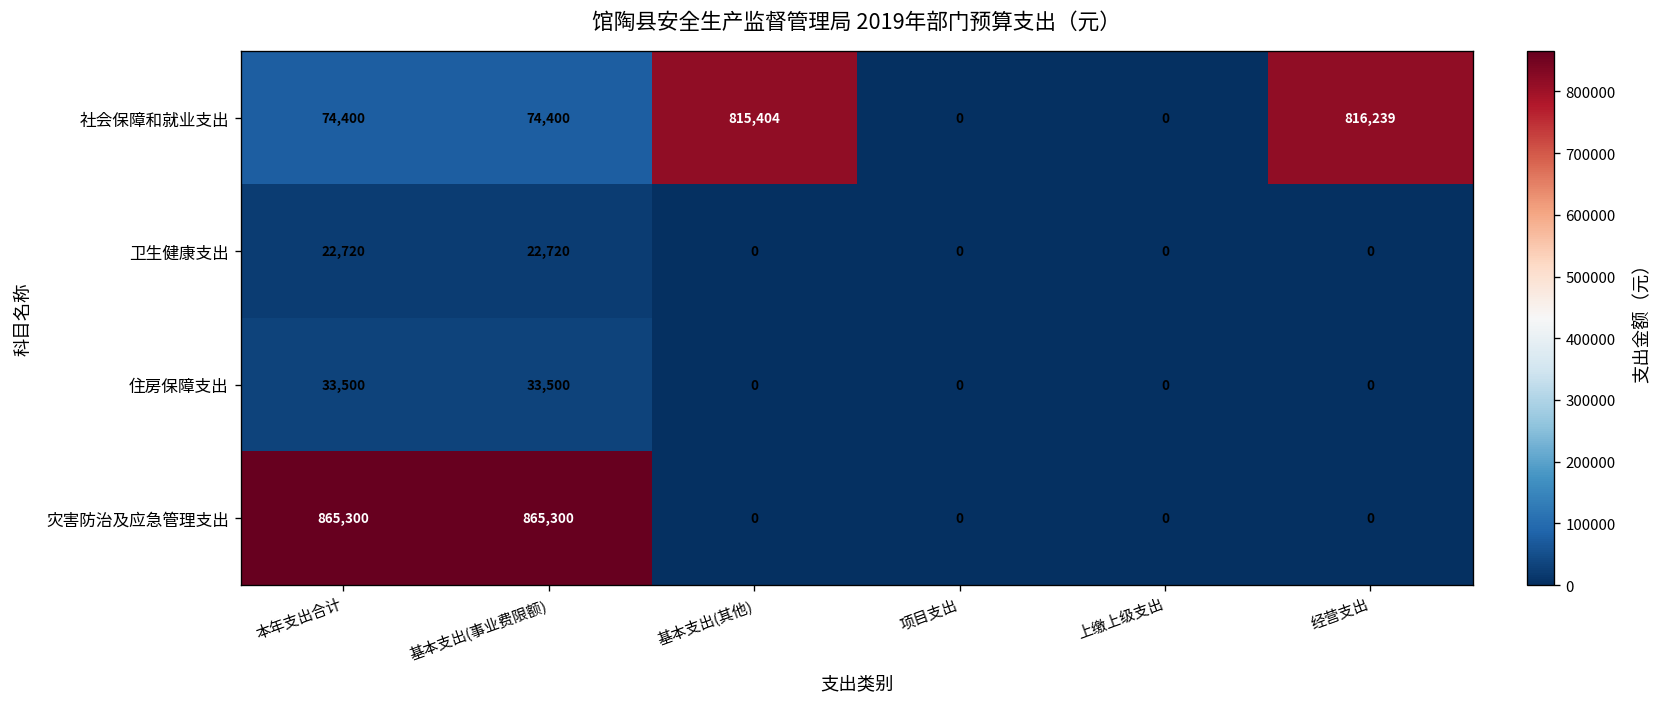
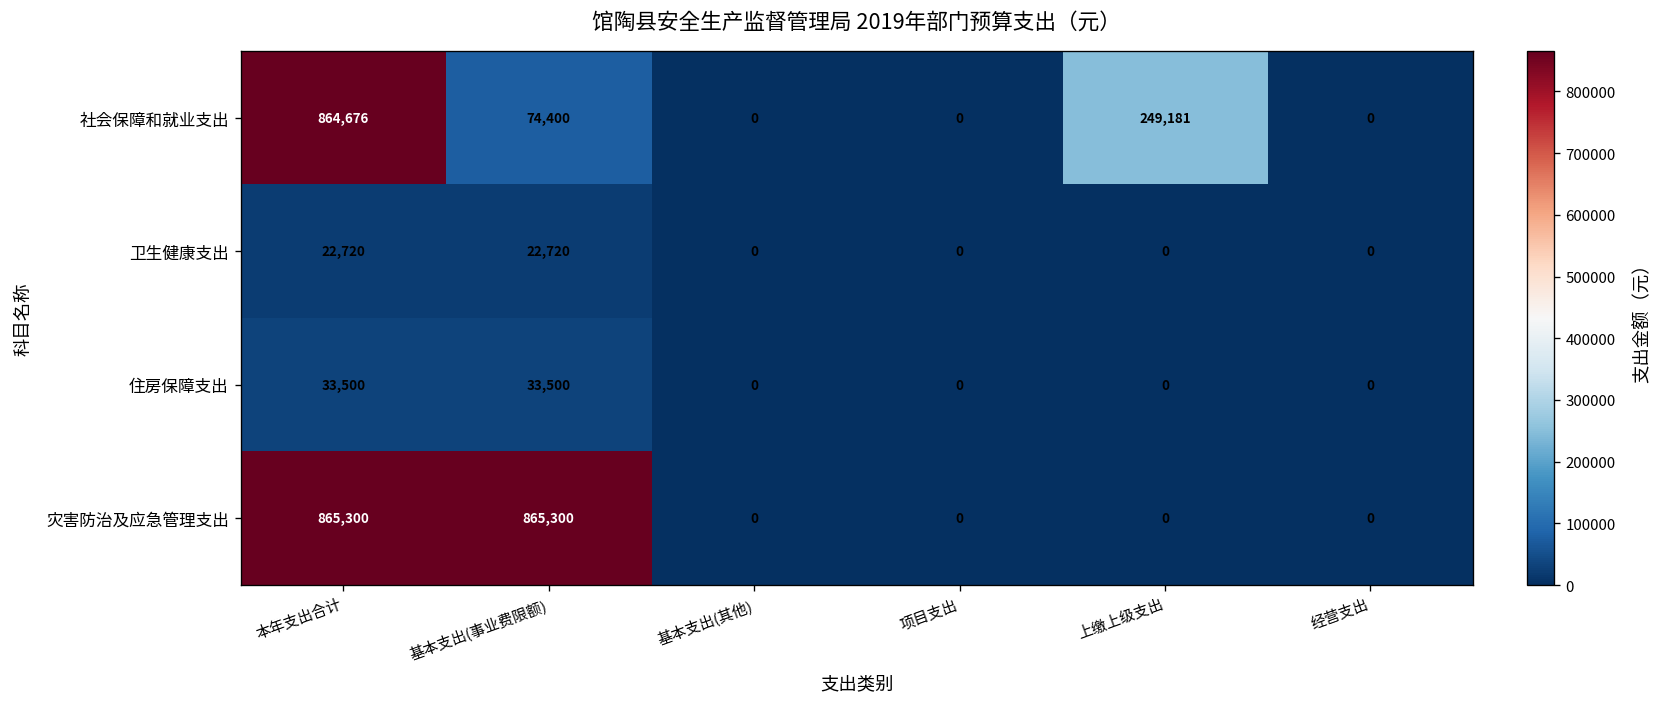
社会保障和就业支出, 本年支出合计: 74,400 -> 864,676
社会保障和就业支出, 基本支出(其他): 815,404 -> 0
社会保障和就业支出, 上缴上级支出: 0 -> 249,181
社会保障和就业支出, 经营支出: 816,239 -> 0
